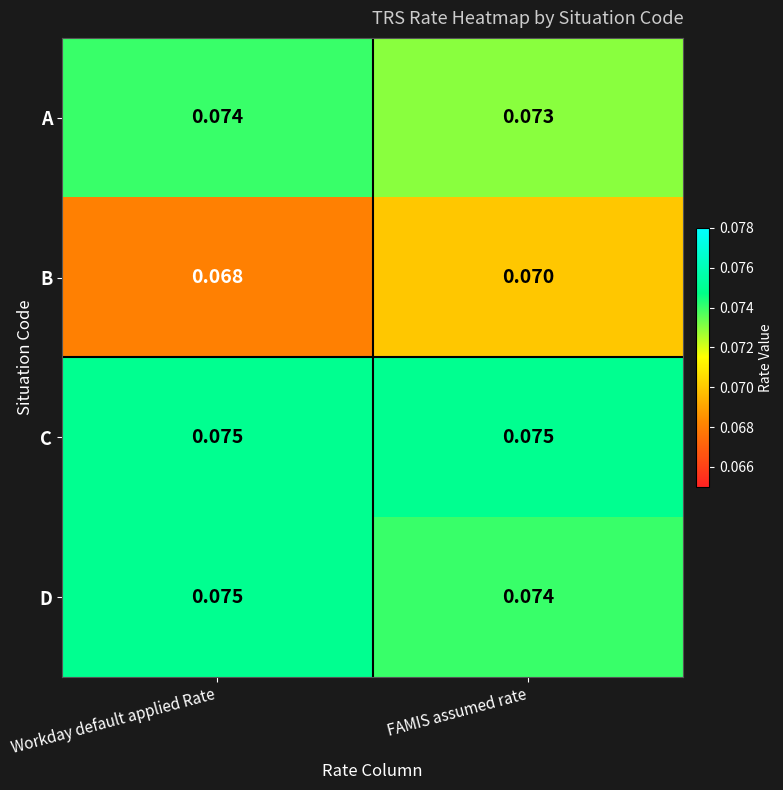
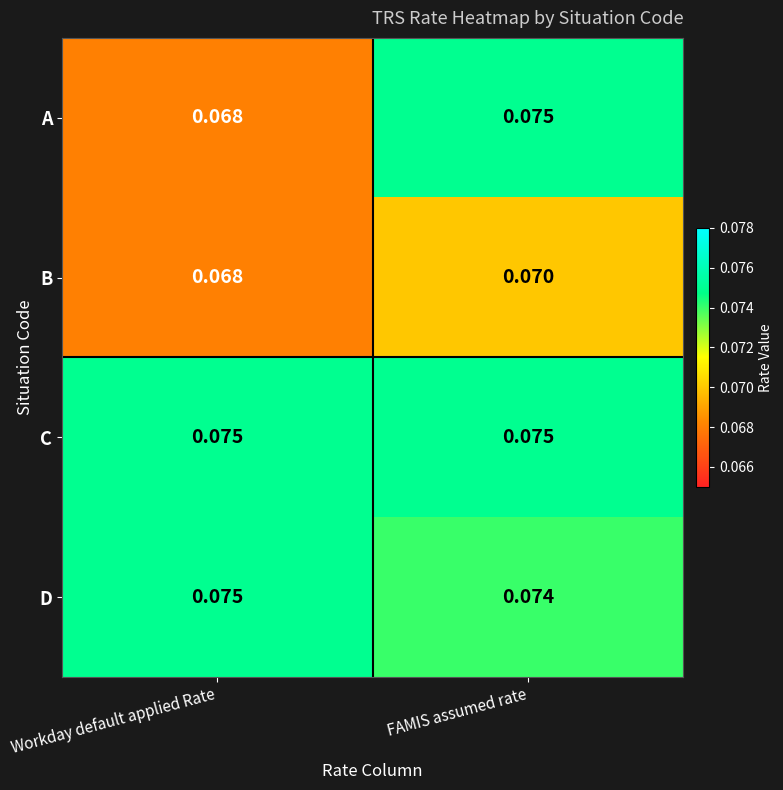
A, Workday default applied Rate: 0.074 -> 0.068
A, FAMIS assumed rate: 0.073 -> 0.075
